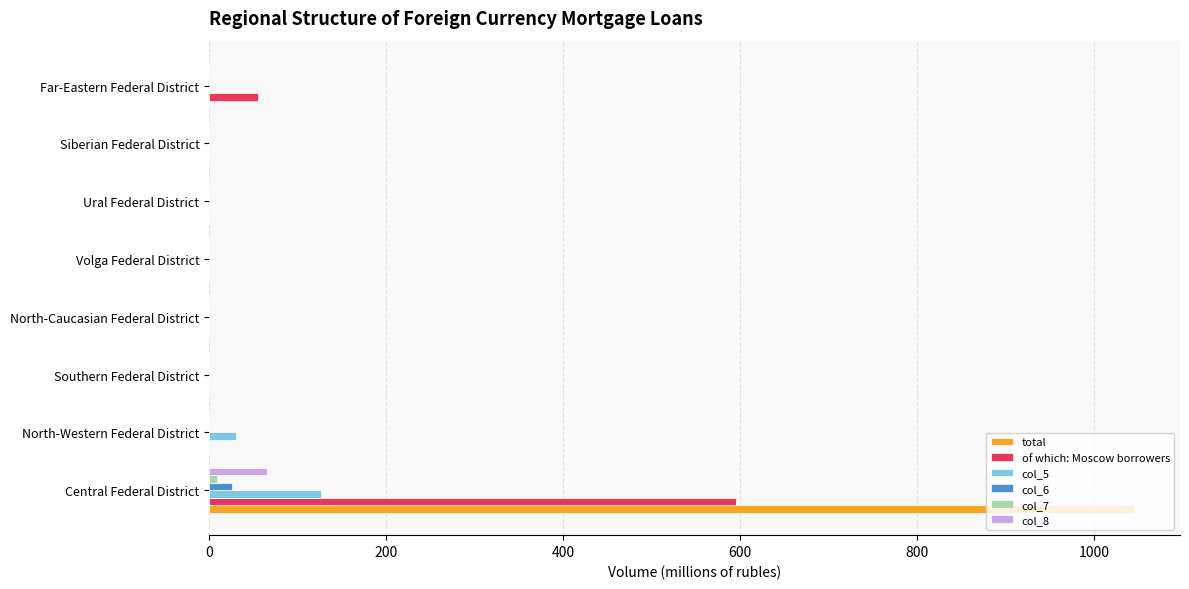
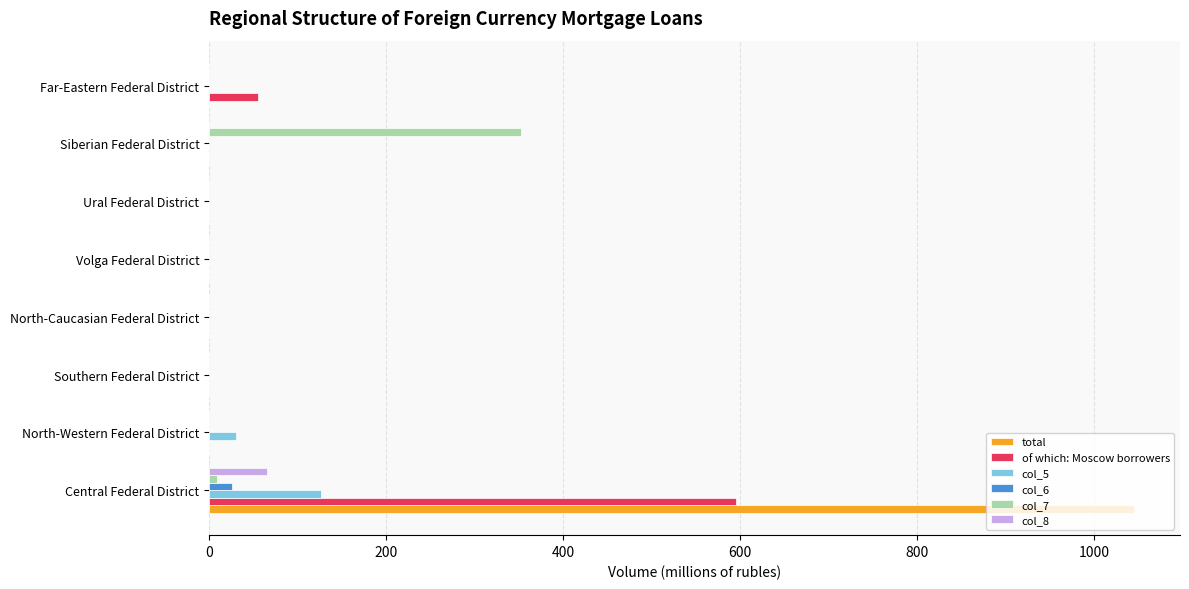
col_7, Siberian Federal District: 0 -> 350
